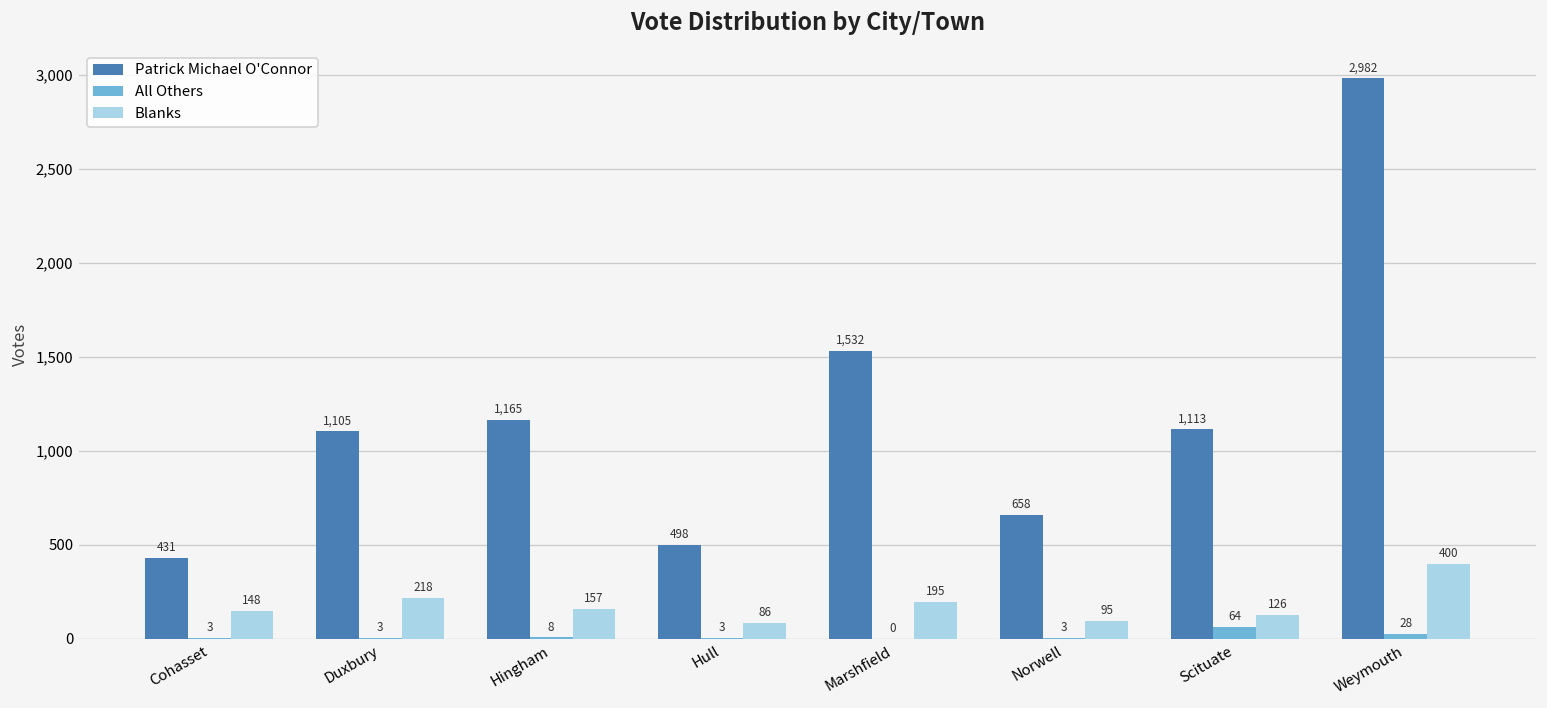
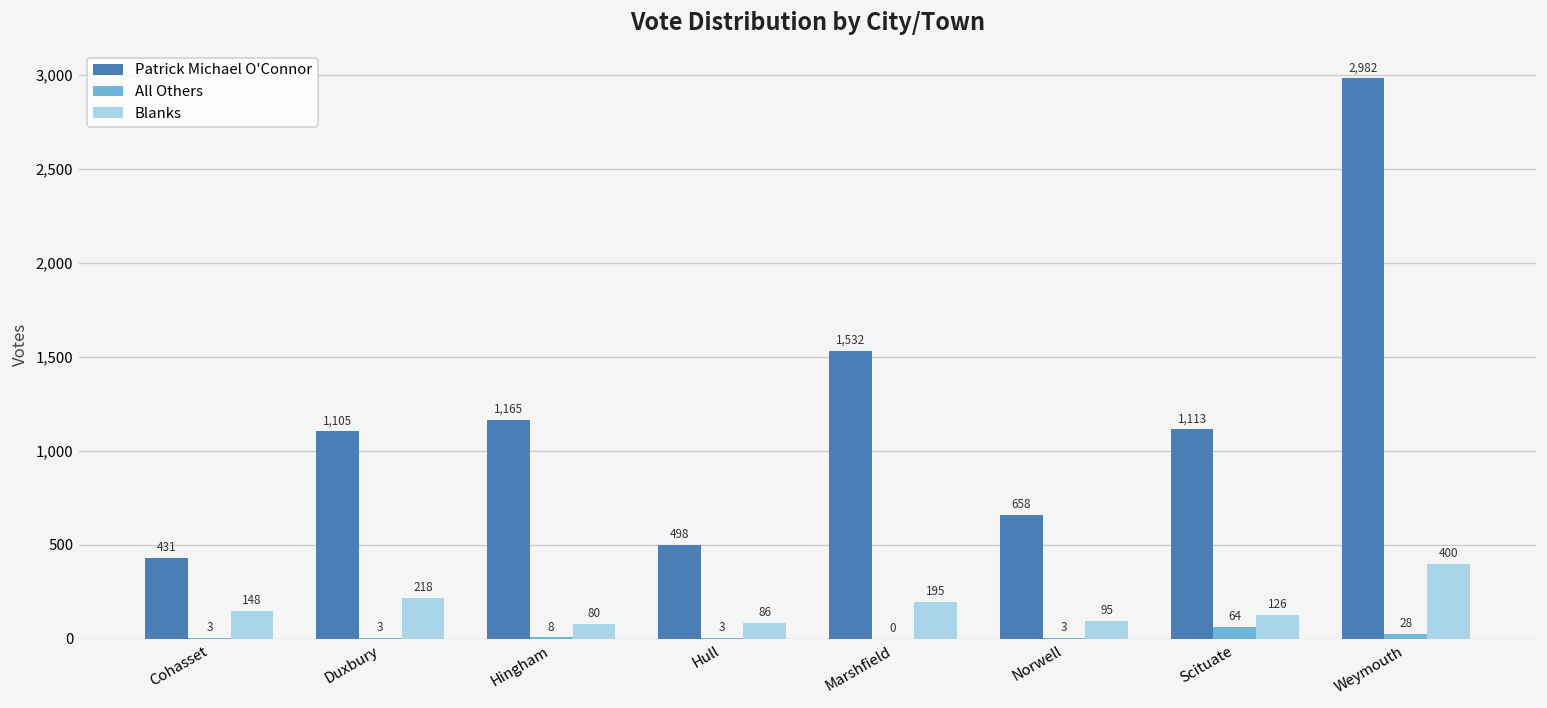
Blanks, Hingham: 157 -> 80
